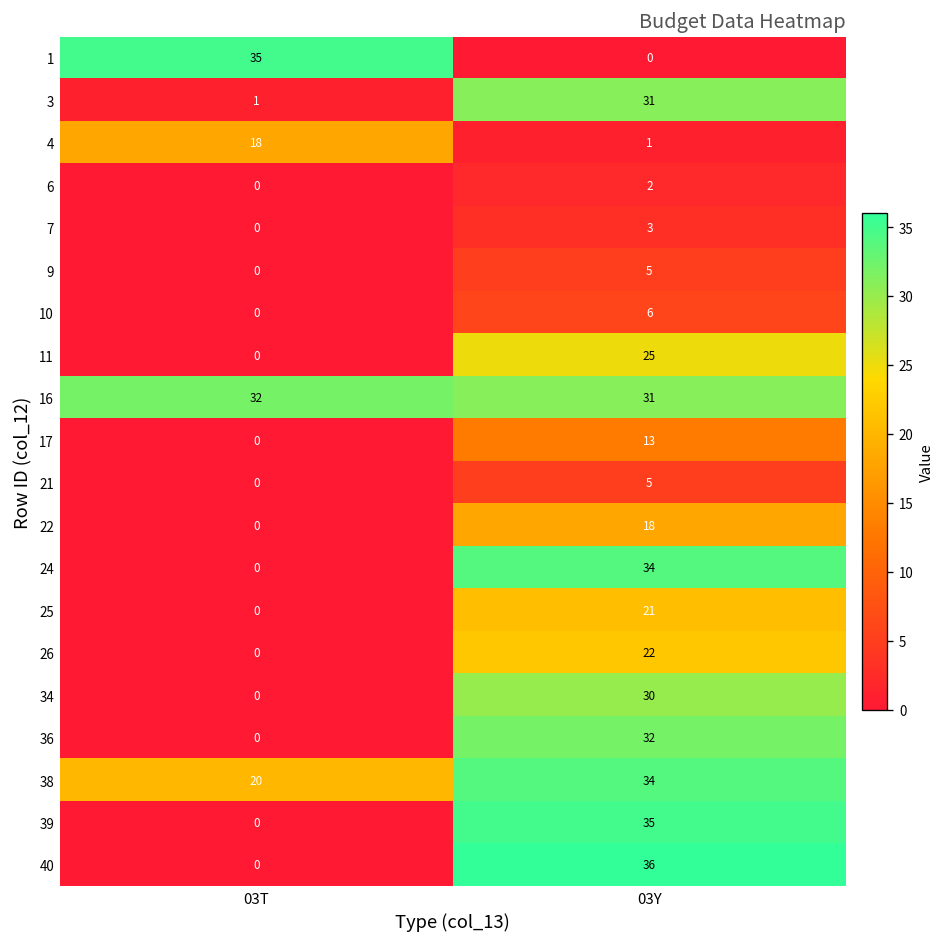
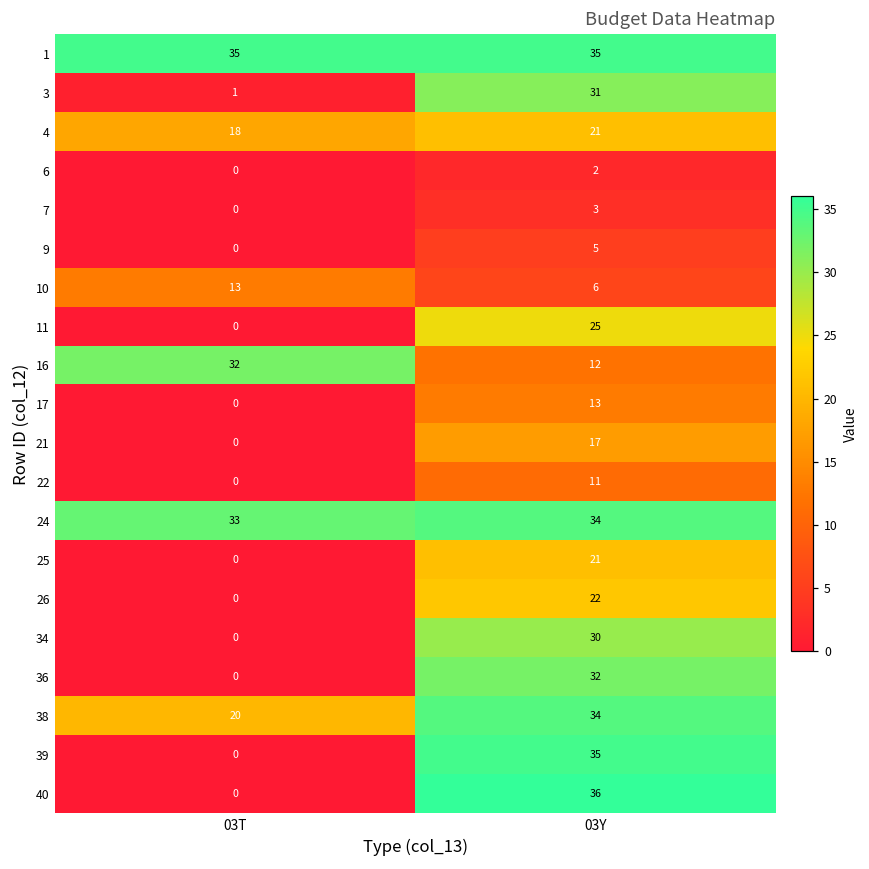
1, 03Y: 0 -> 35
4, 03Y: 1 -> 21
10, 03T: 0 -> 13
16, 03Y: 31 -> 12
21, 03Y: 5 -> 17
22, 03Y: 18 -> 11
24, 03T: 0 -> 33
